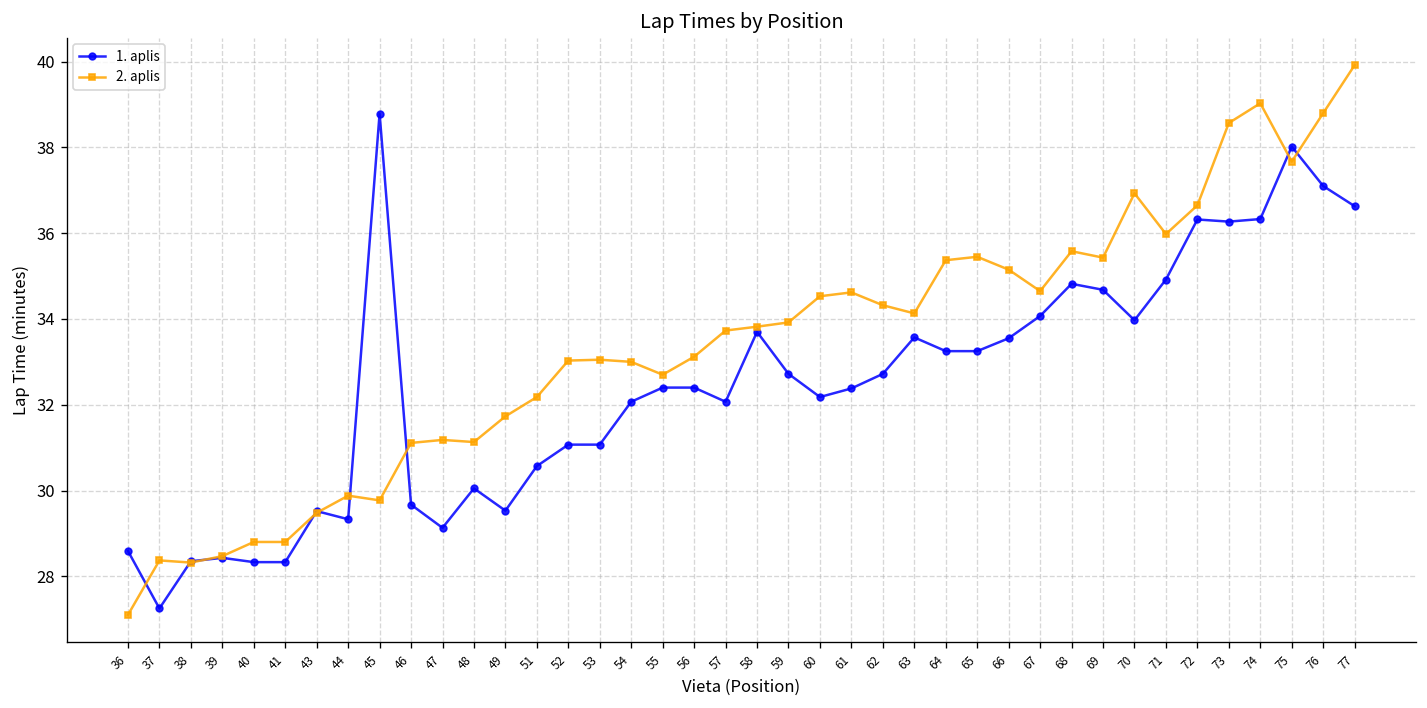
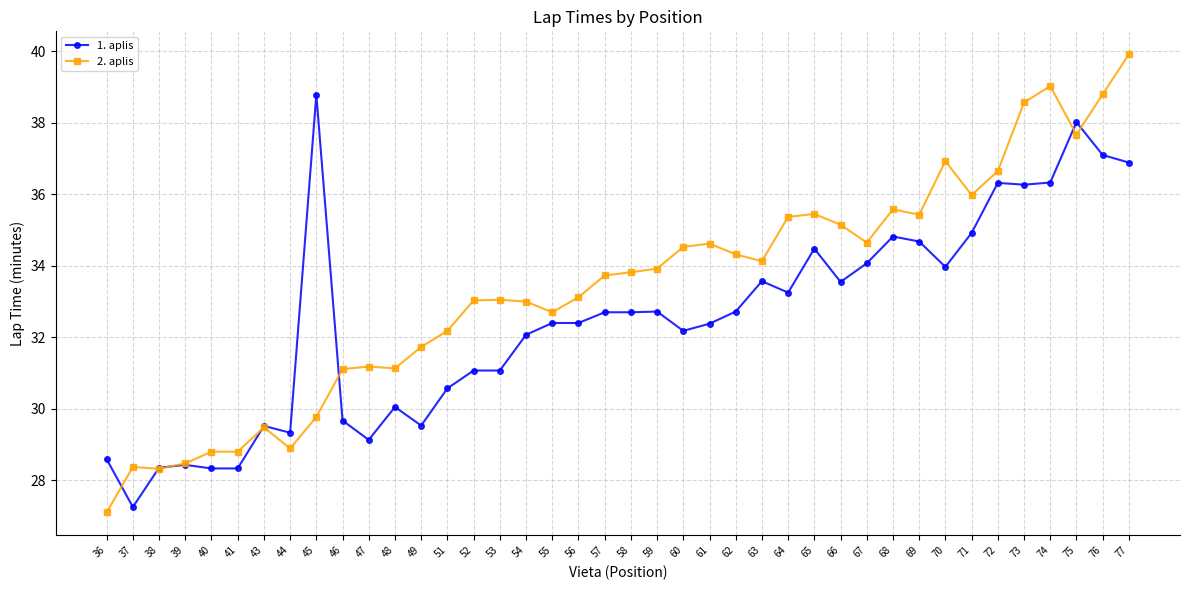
2. aplis, 44: 29.9 -> 28.9
1. aplis, 57: 32.1 -> 32.7
1. aplis, 58: 33.7 -> 32.7
1. aplis, 65: 33.3 -> 34.5
1. aplis, 77: 36.6 -> 36.9
